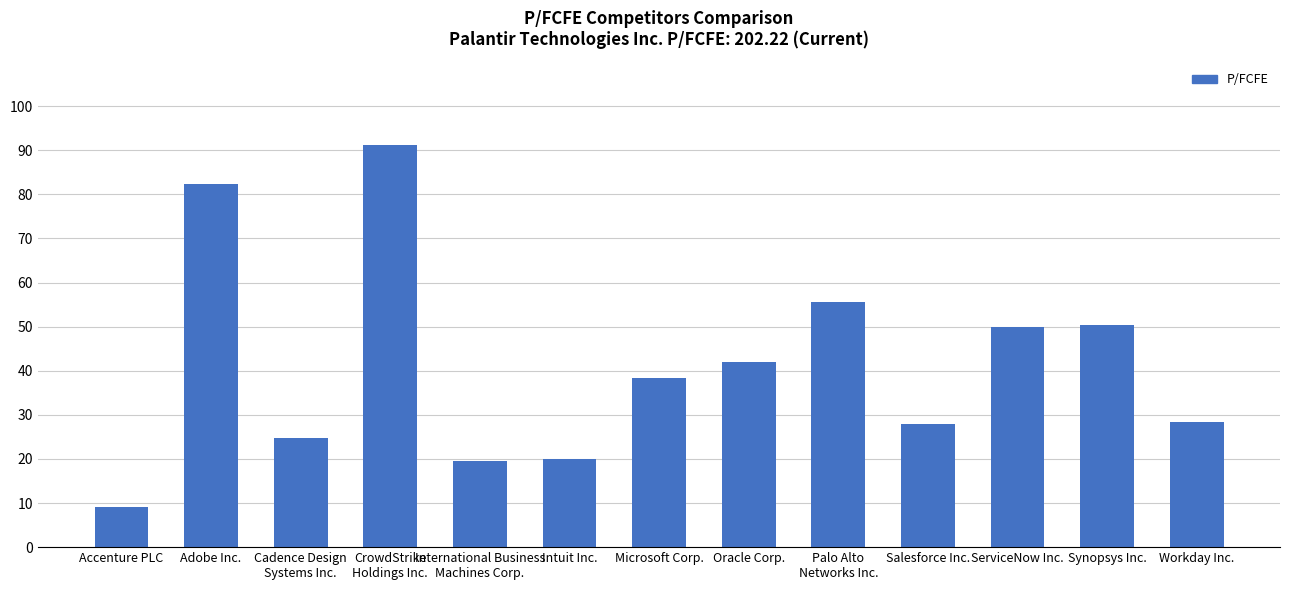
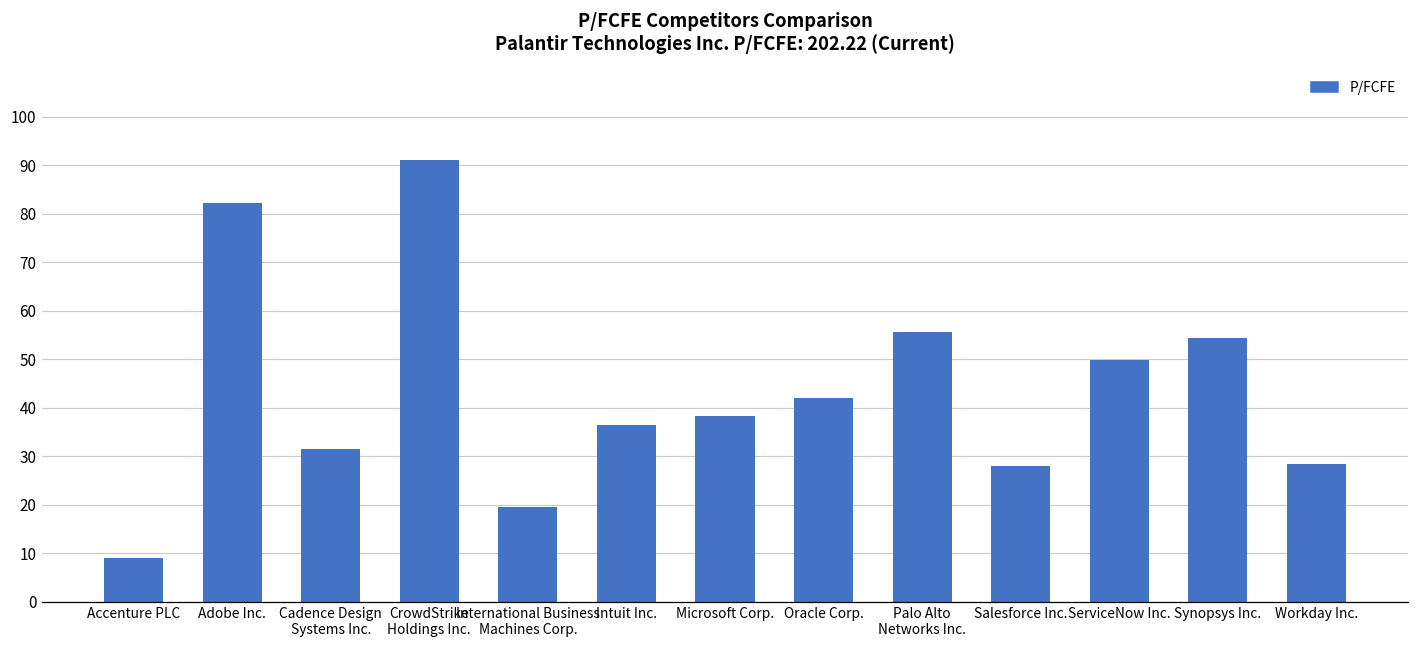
Cadence Design Systems Inc.: 25 -> 32
Intuit Inc.: 20 -> 37
Synopsys Inc.: 50 -> 54
